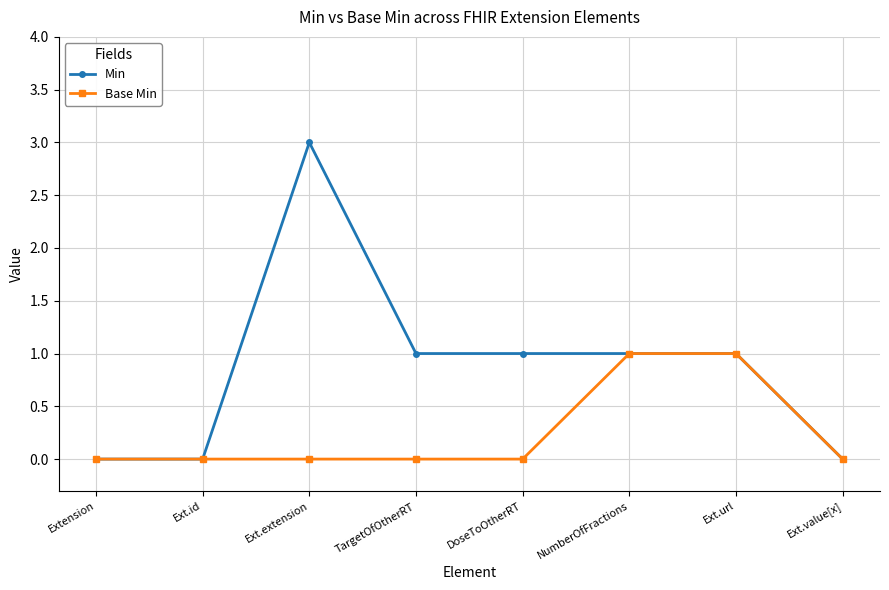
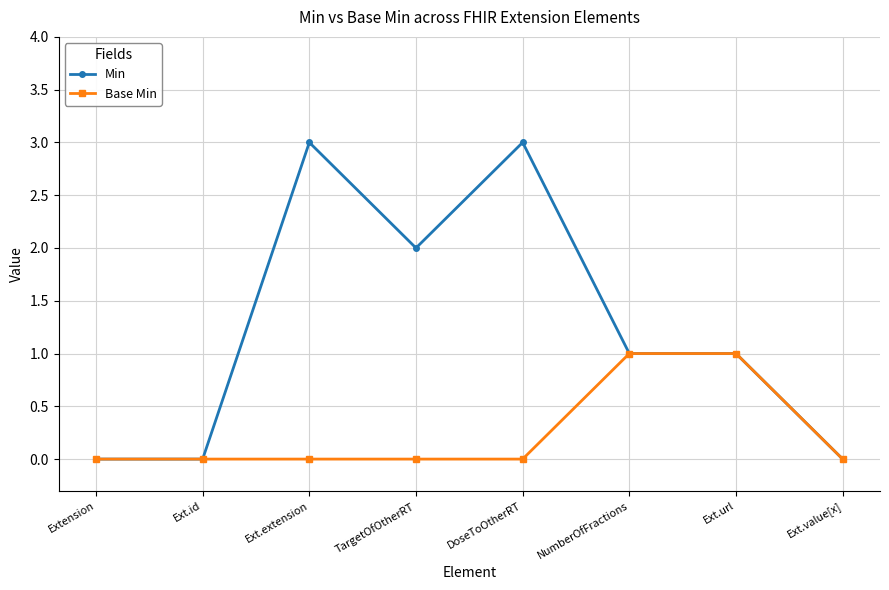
Min, TargetOfOtherRT: 1 -> 2
Min, DoseToOtherRT: 1 -> 3
